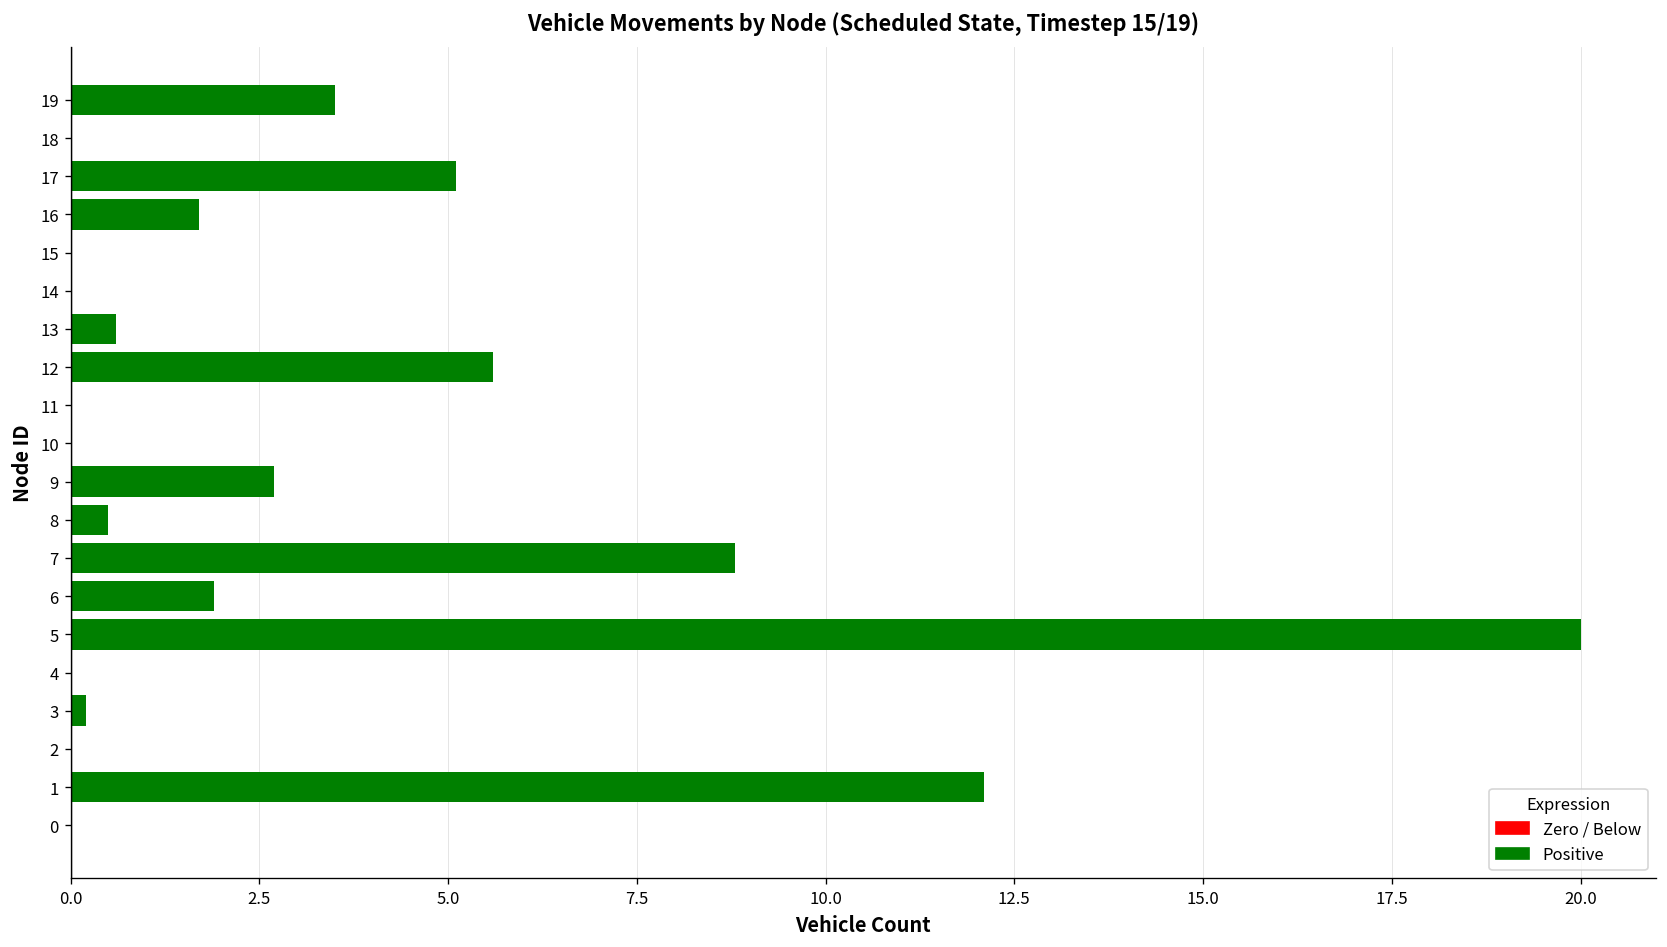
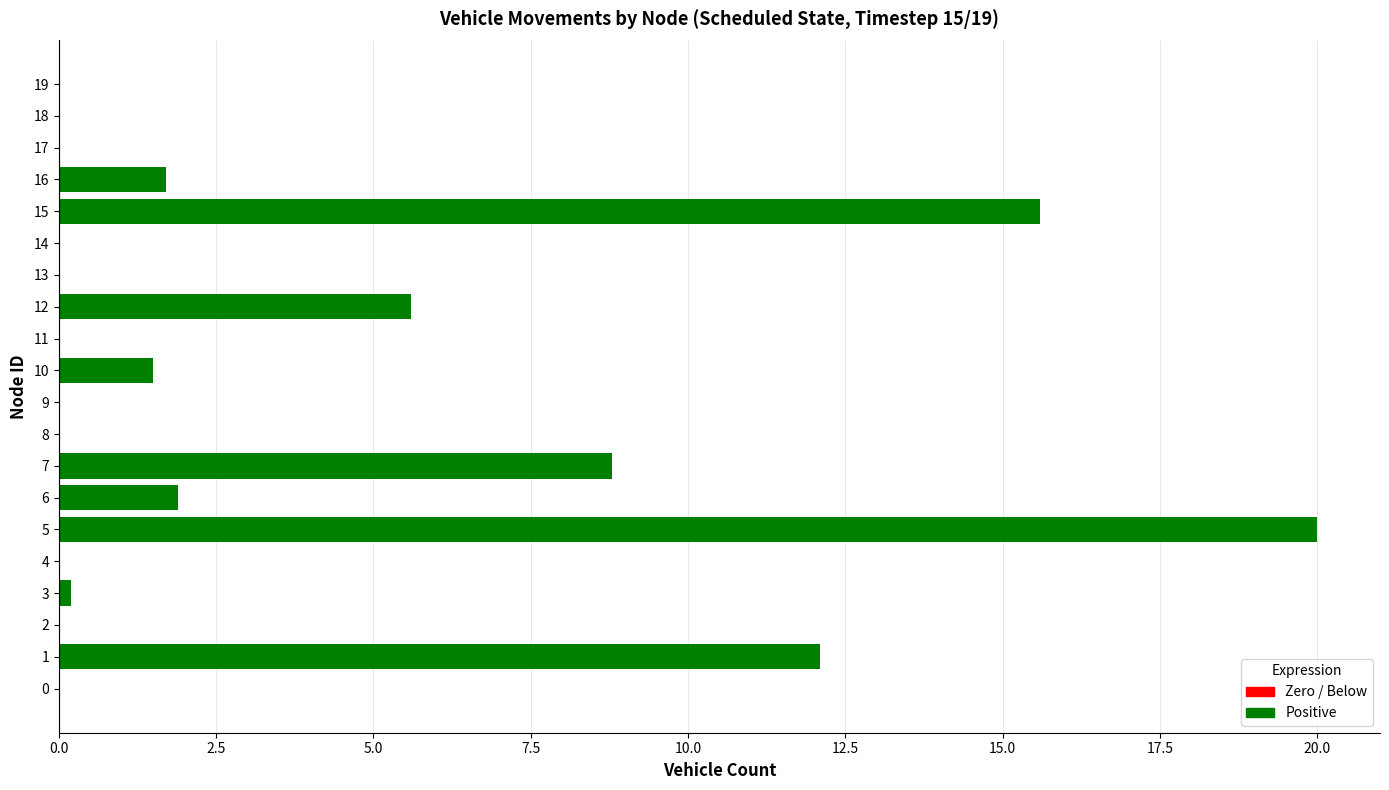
19: 3.5 -> 0.0
17: 5.1 -> 0.0
15: 0.0 -> 15.6
13: 0.6 -> 0.0
10: 0.0 -> 1.5
9: 2.7 -> 0.0
8: 0.5 -> 0.0
